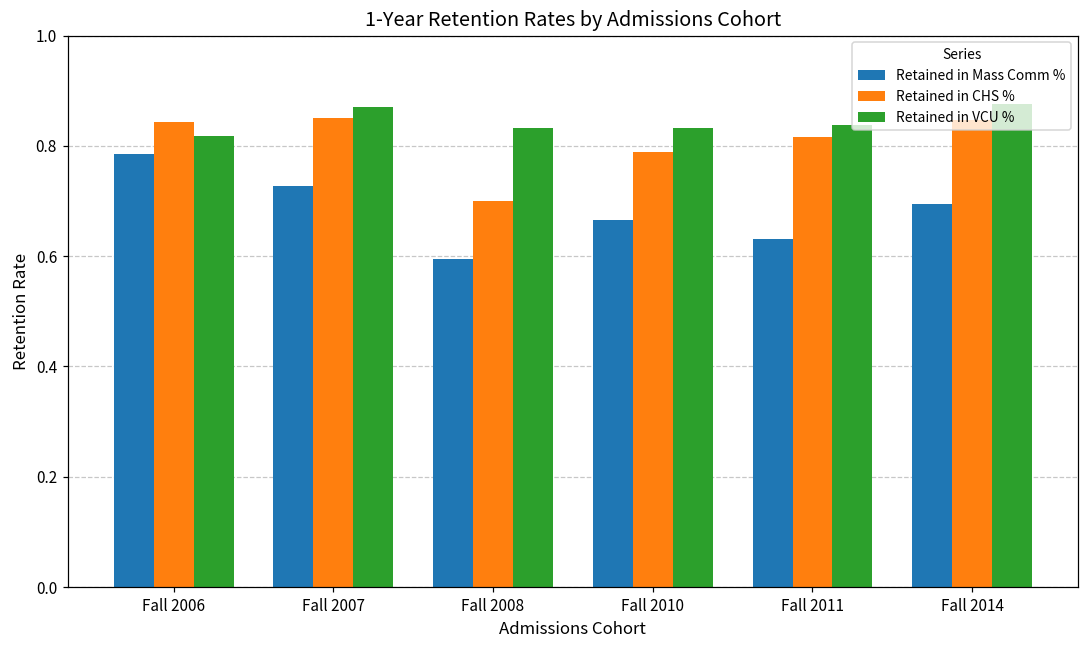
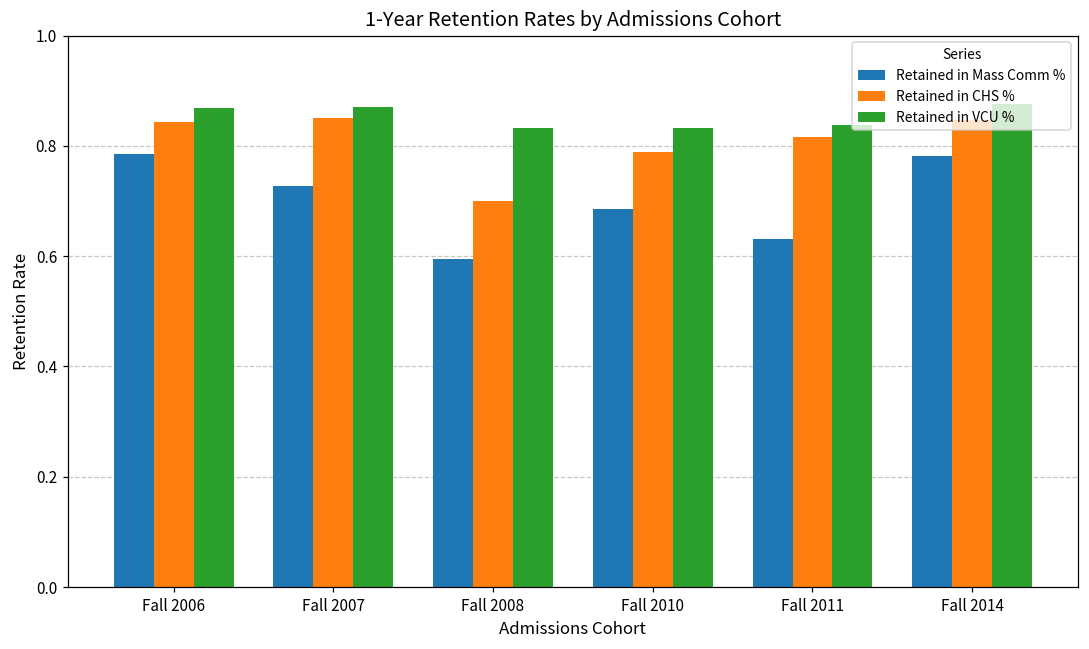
Retained in VCU %, Fall 2006: 0.82 -> 0.87
Retained in Mass Comm %, Fall 2010: 0.67 -> 0.69
Retained in Mass Comm %, Fall 2014: 0.70 -> 0.78
